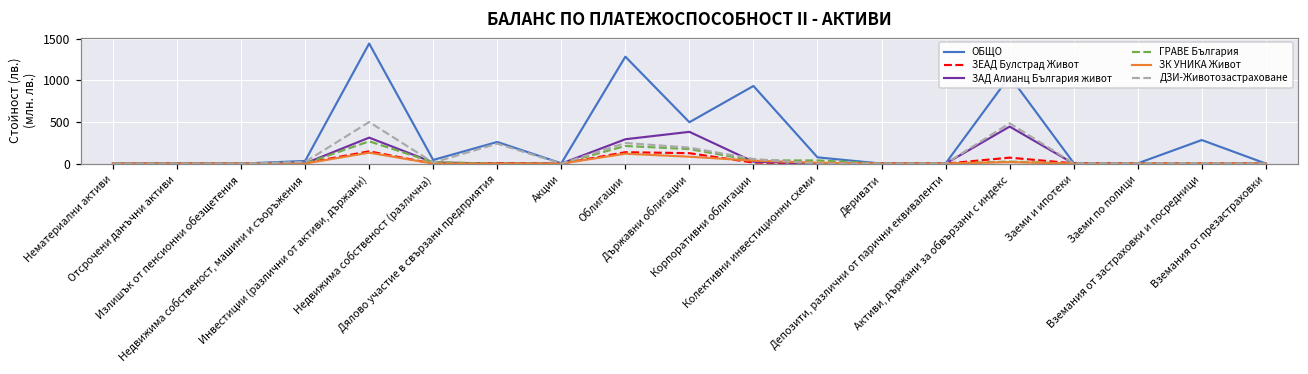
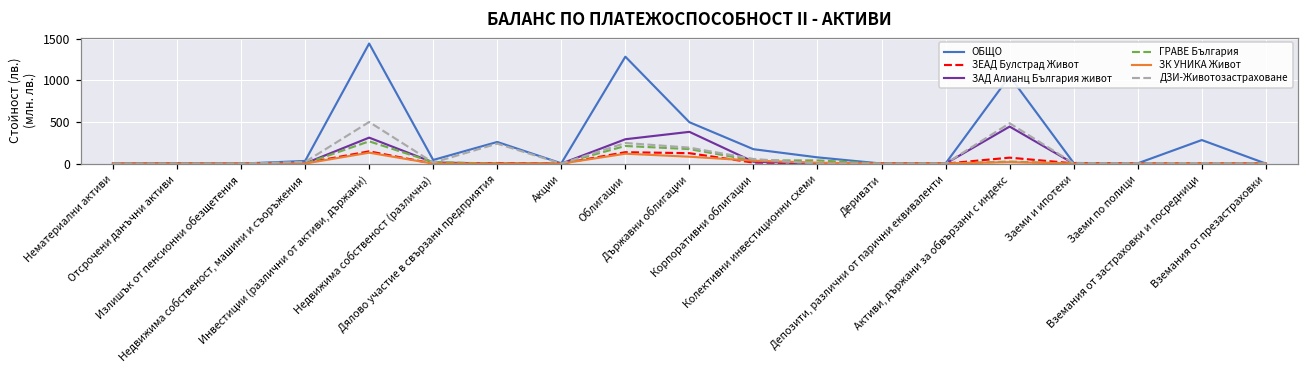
ОБЩО, Корпоративни облигации: 900 -> 200
